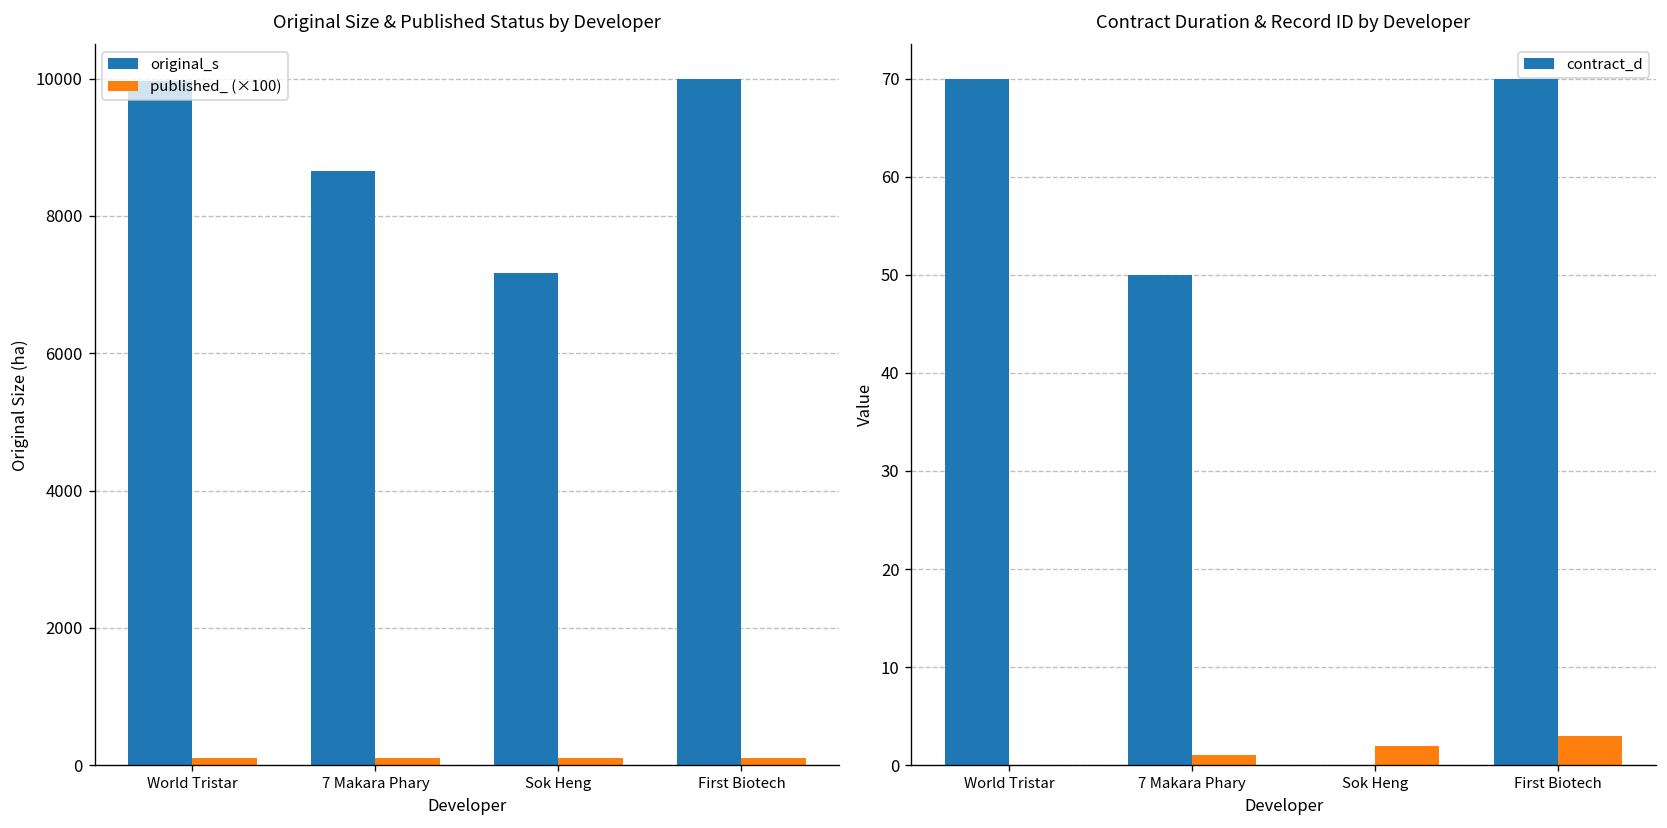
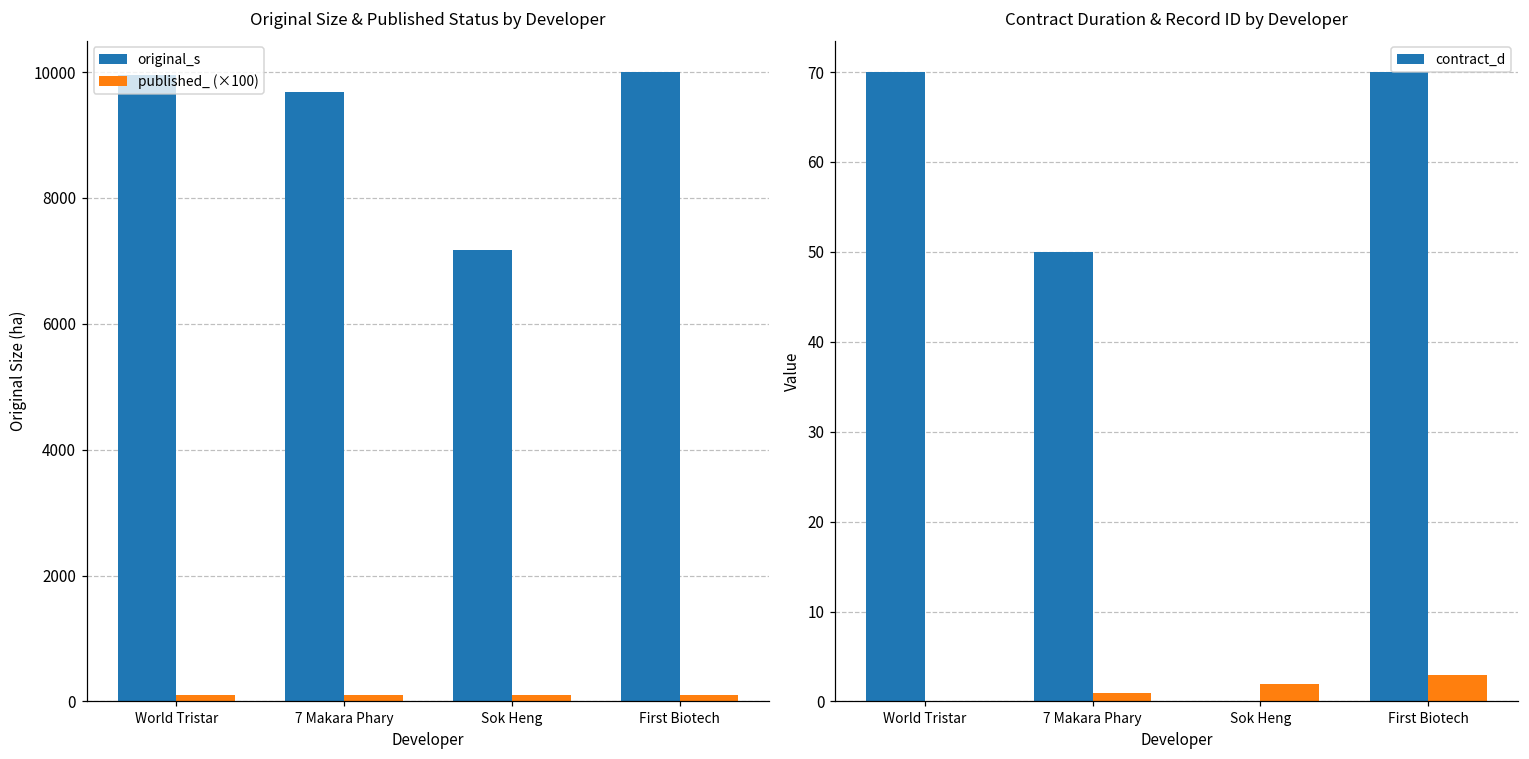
Original Size & Published Status by Developer, original_s, 7 Makara Phary: 8700 -> 9700
